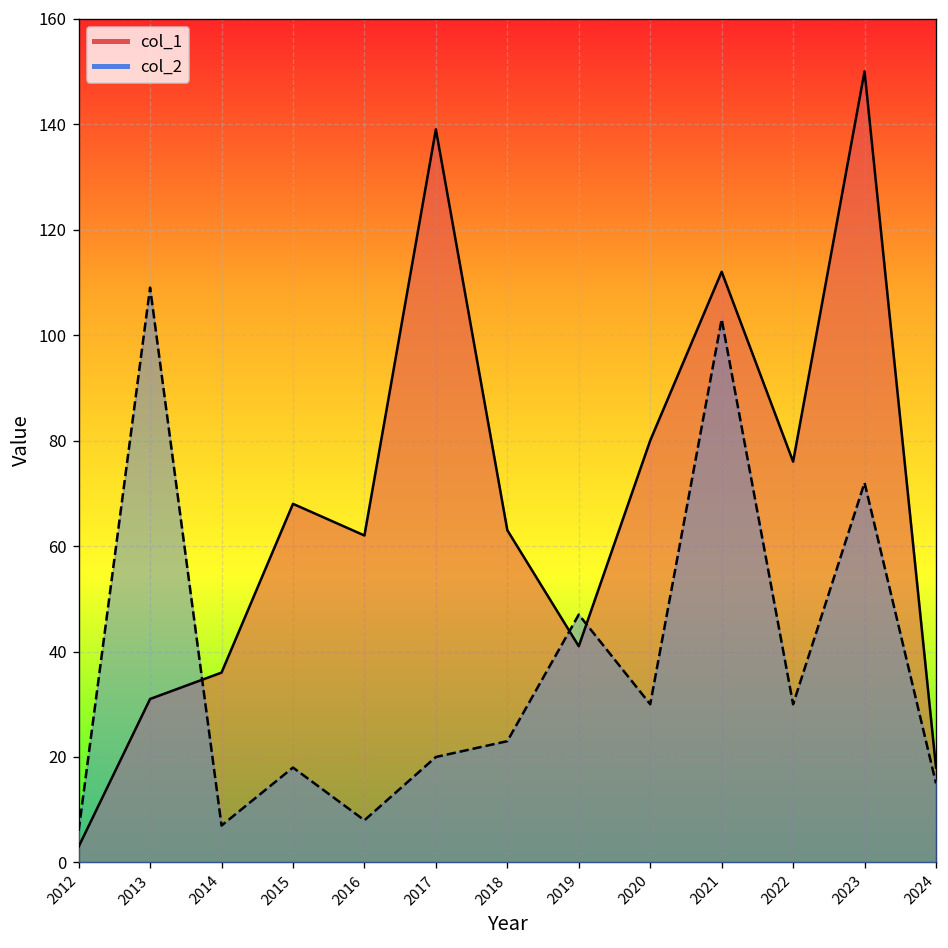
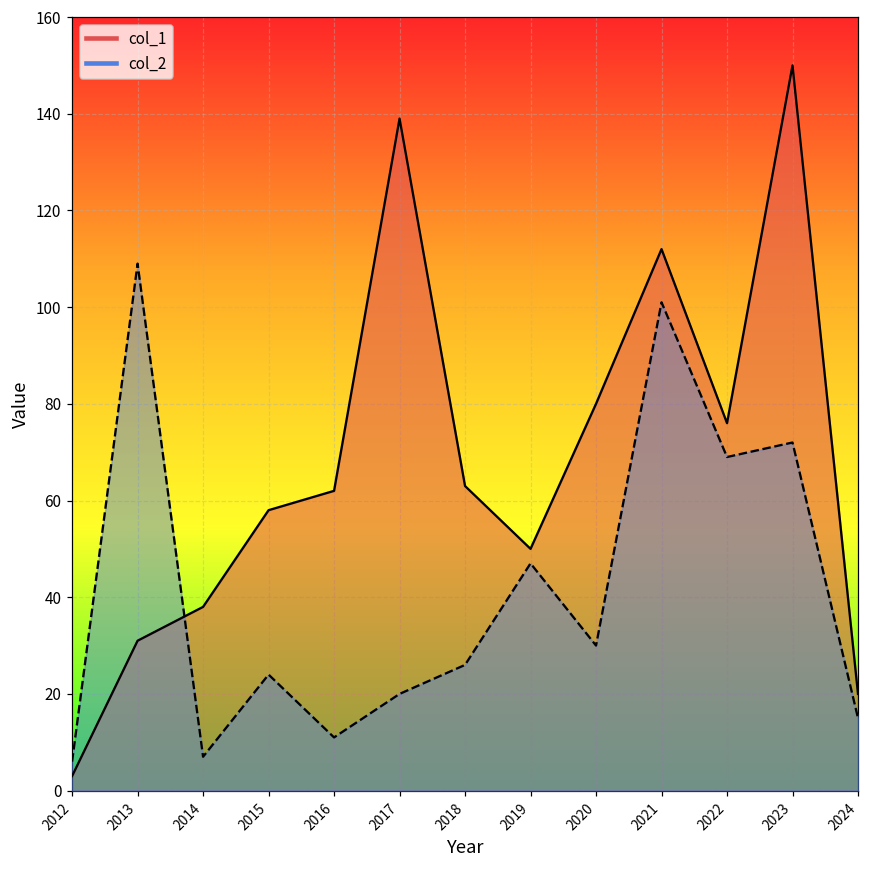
col_1, 2014: 36 -> 38
col_1, 2015: 68 -> 58
col_2, 2015: 18 -> 24
col_2, 2016: 8 -> 11
col_2, 2018: 23 -> 26
col_1, 2019: 41 -> 50
col_2, 2021: 103 -> 101
col_2, 2022: 30 -> 69
col_1, 2024: 18 -> 20
